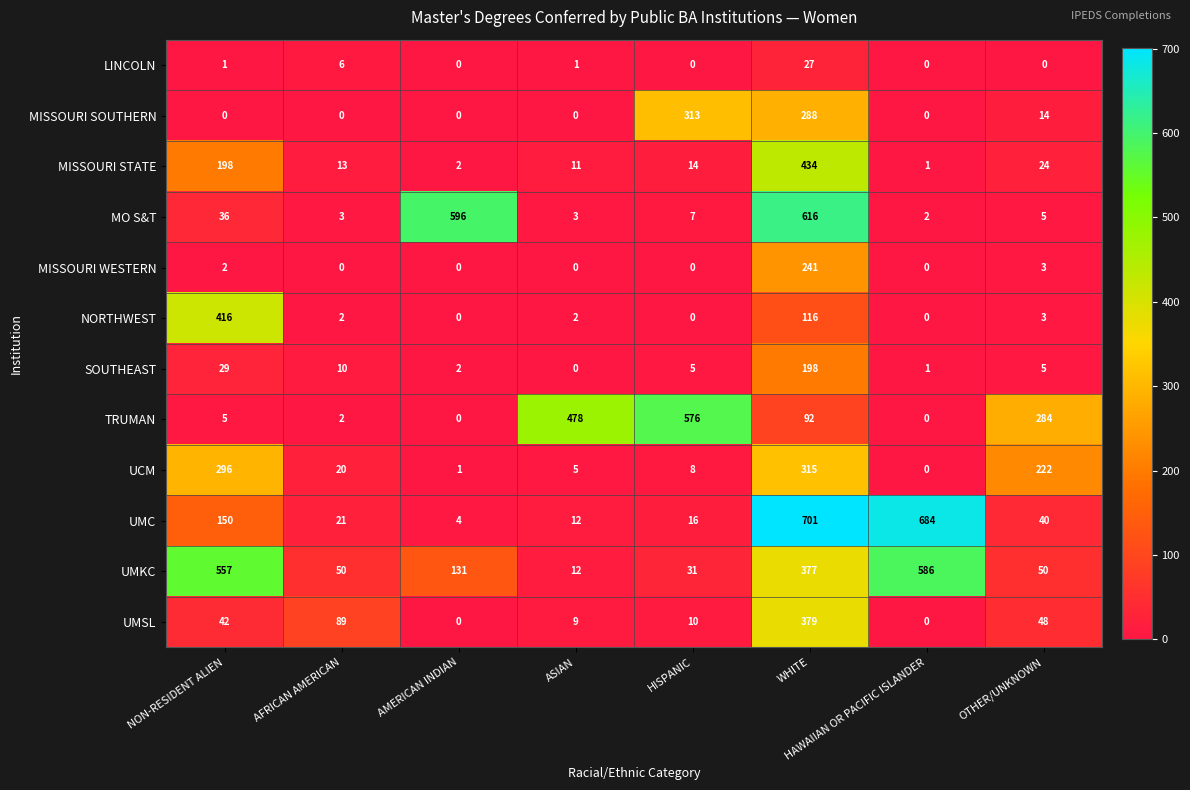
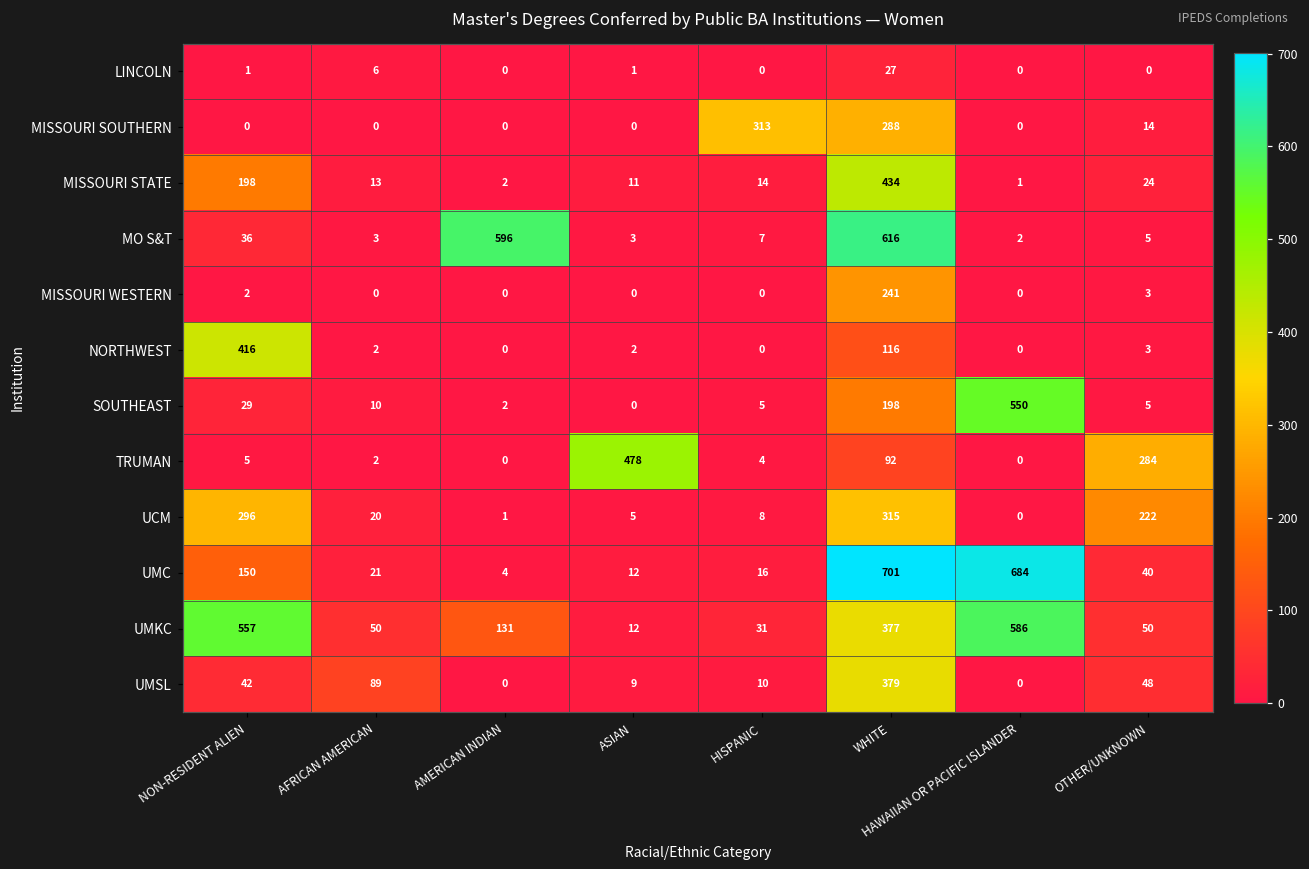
SOUTHEAST, HAWAIIAN OR PACIFIC ISLANDER: 1 -> 550
TRUMAN, HISPANIC: 576 -> 4
